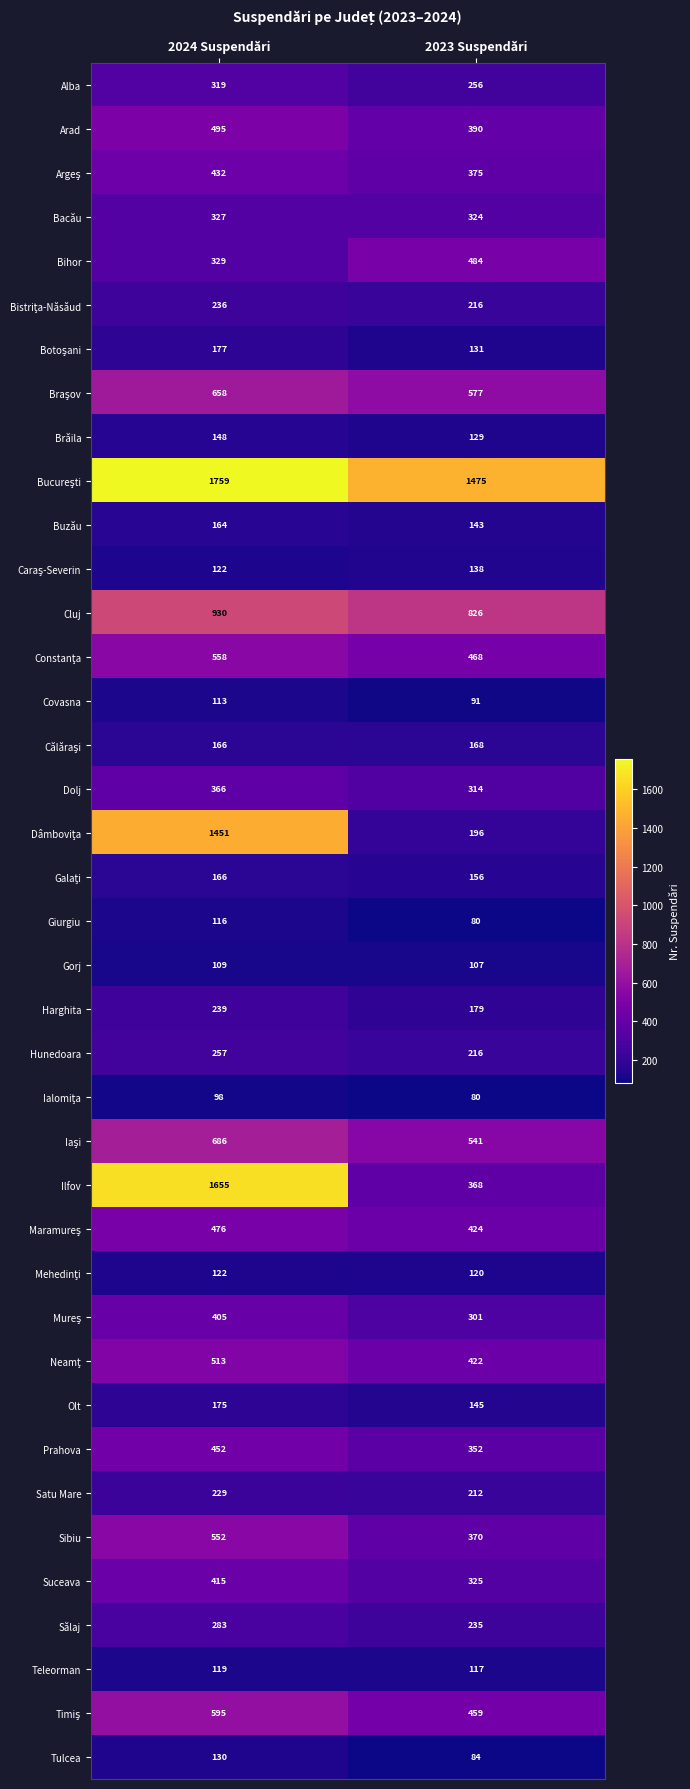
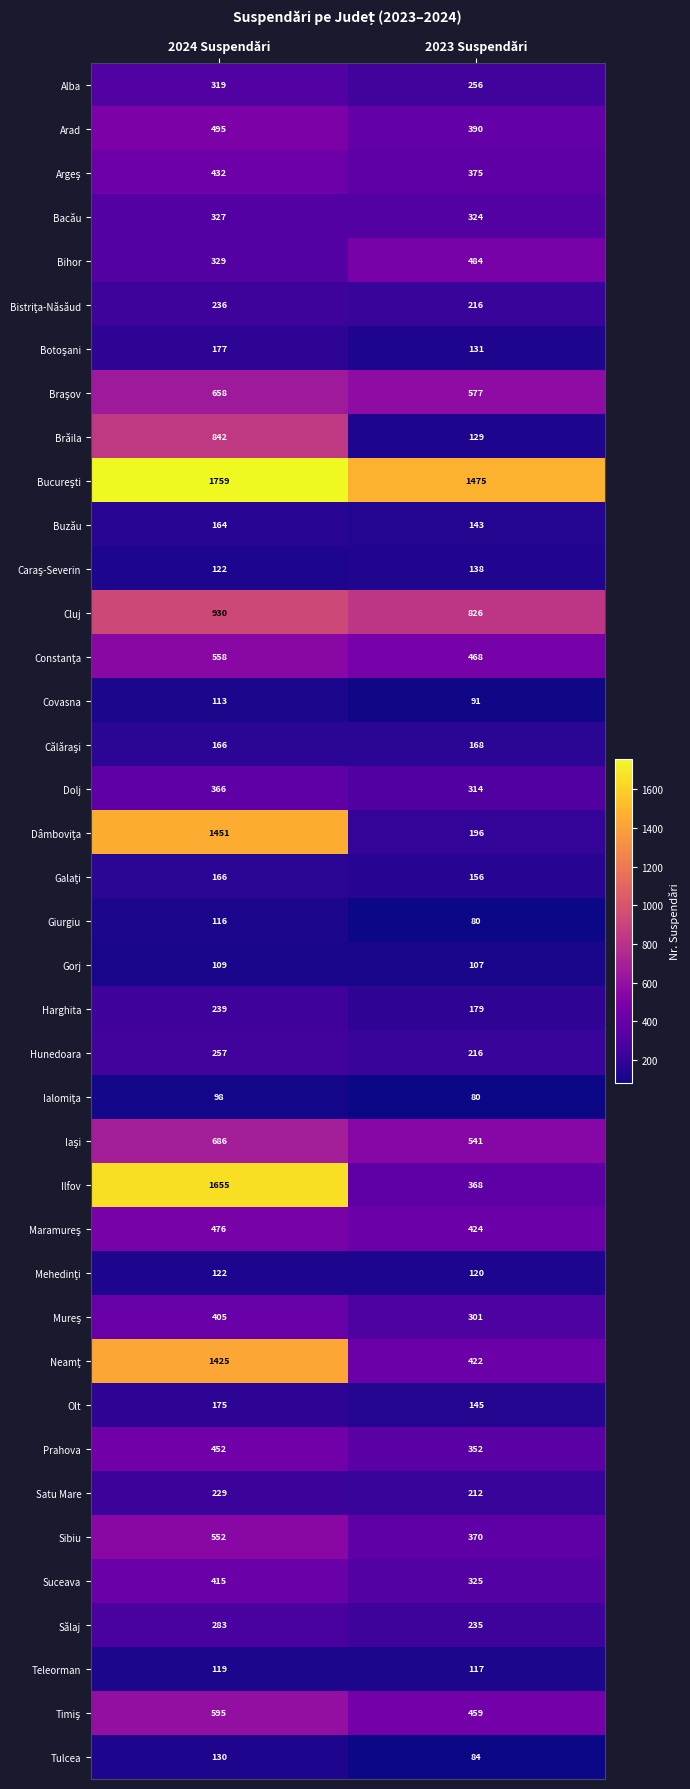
Brăila, 2024 Suspendări: 148 -> 842
Neamţ, 2024 Suspendări: 513 -> 1425
